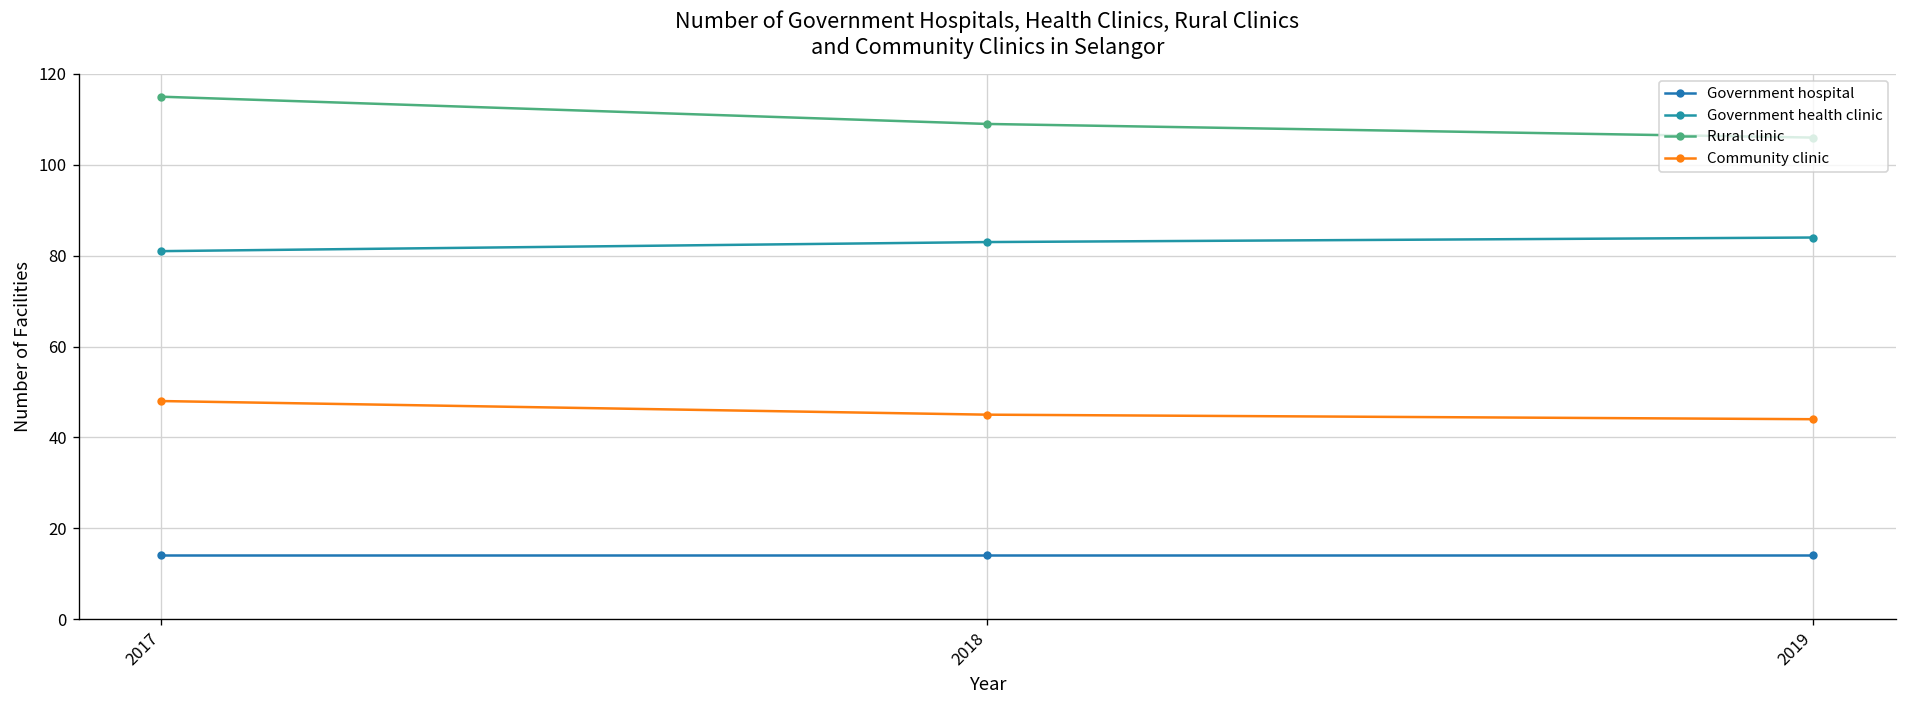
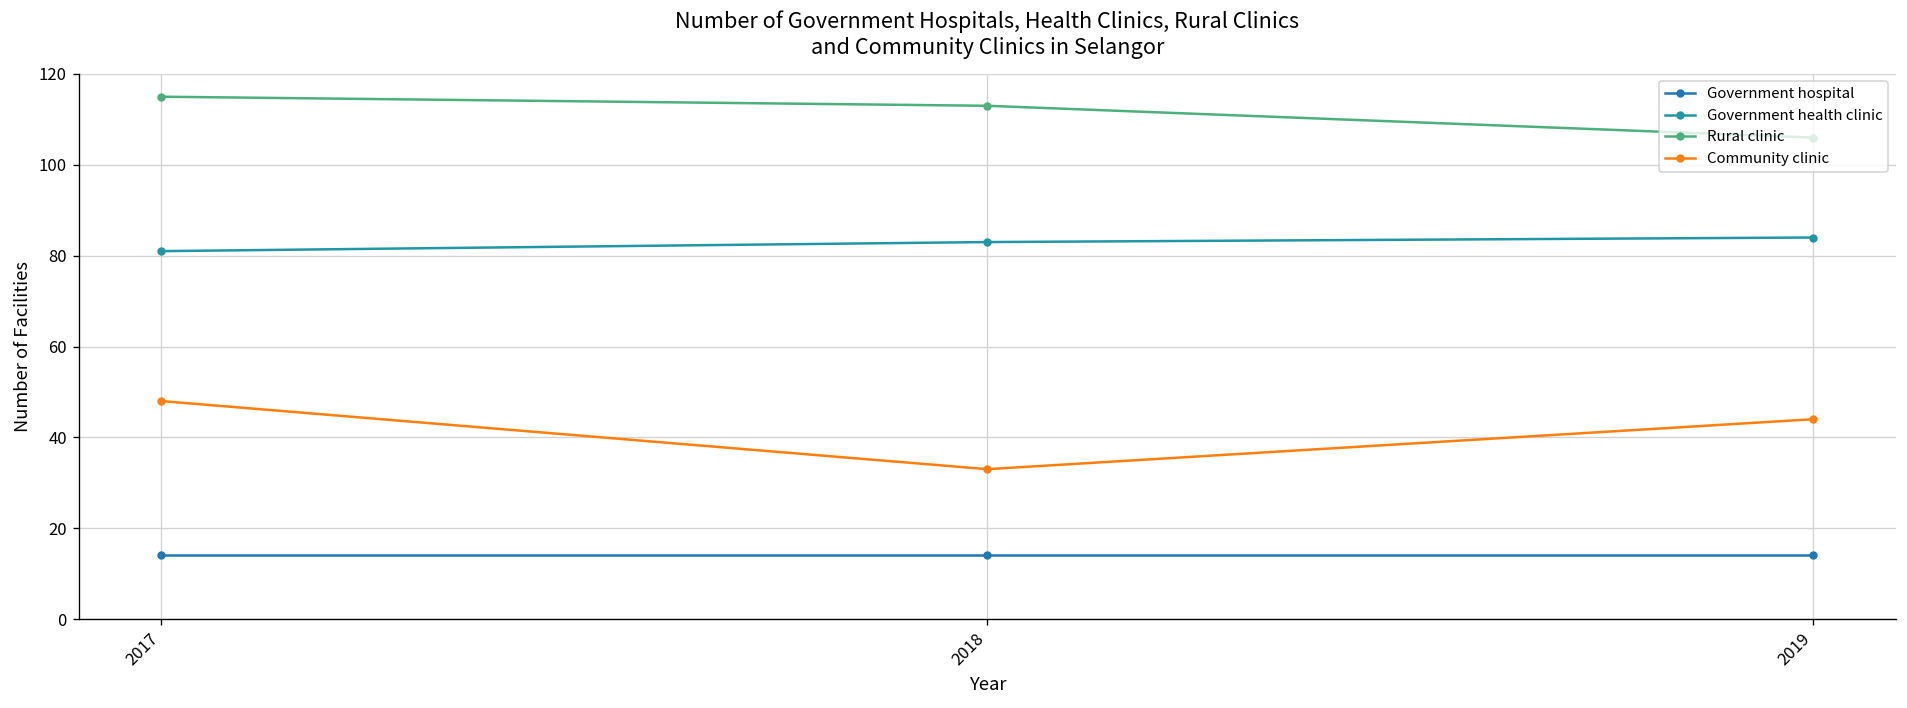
Rural clinic, 2018: 109 -> 113
Community clinic, 2018: 45 -> 33
